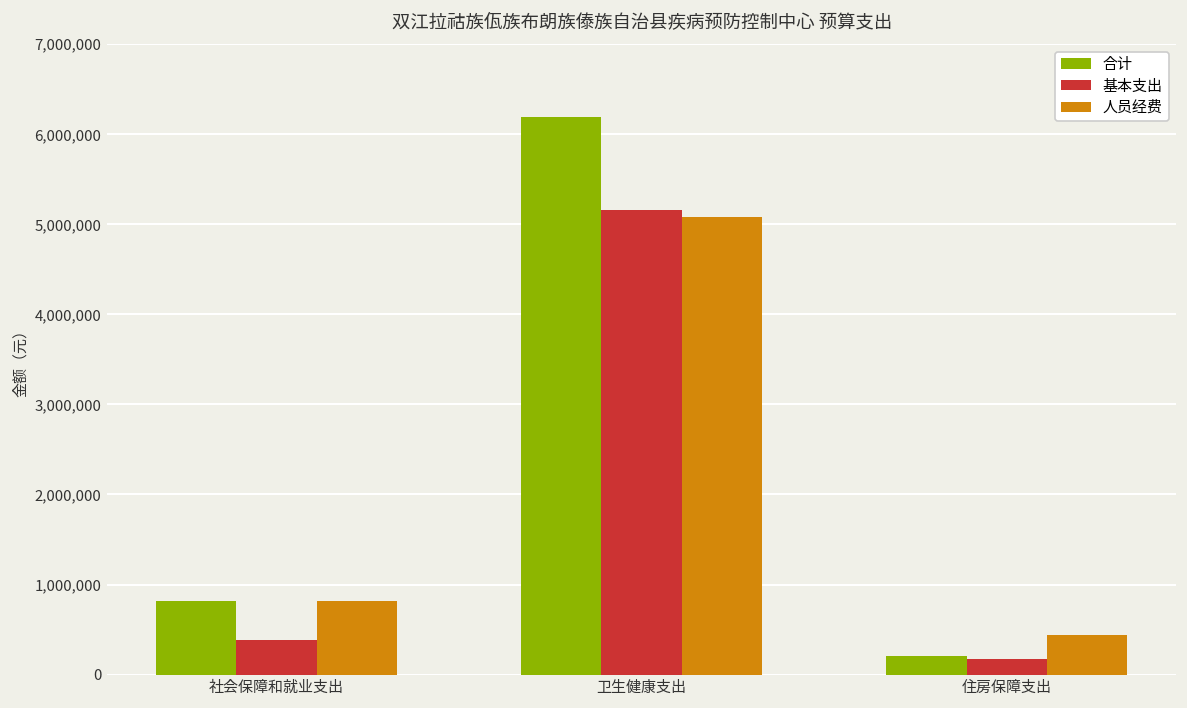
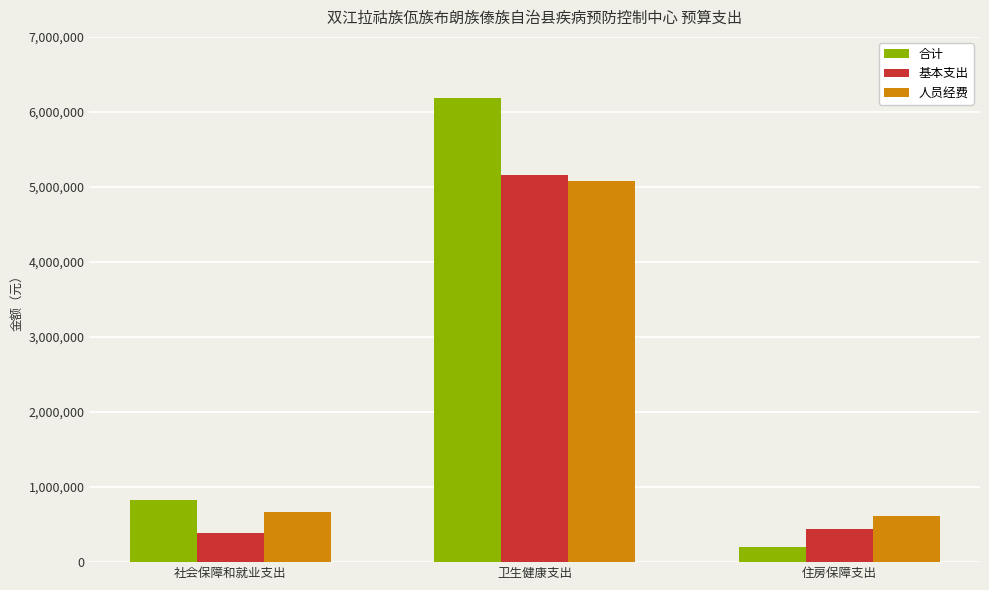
人员经费, 社会保障和就业支出: 800,000 -> 700,000
基本支出, 住房保障支出: 200,000 -> 400,000
人员经费, 住房保障支出: 400,000 -> 600,000
